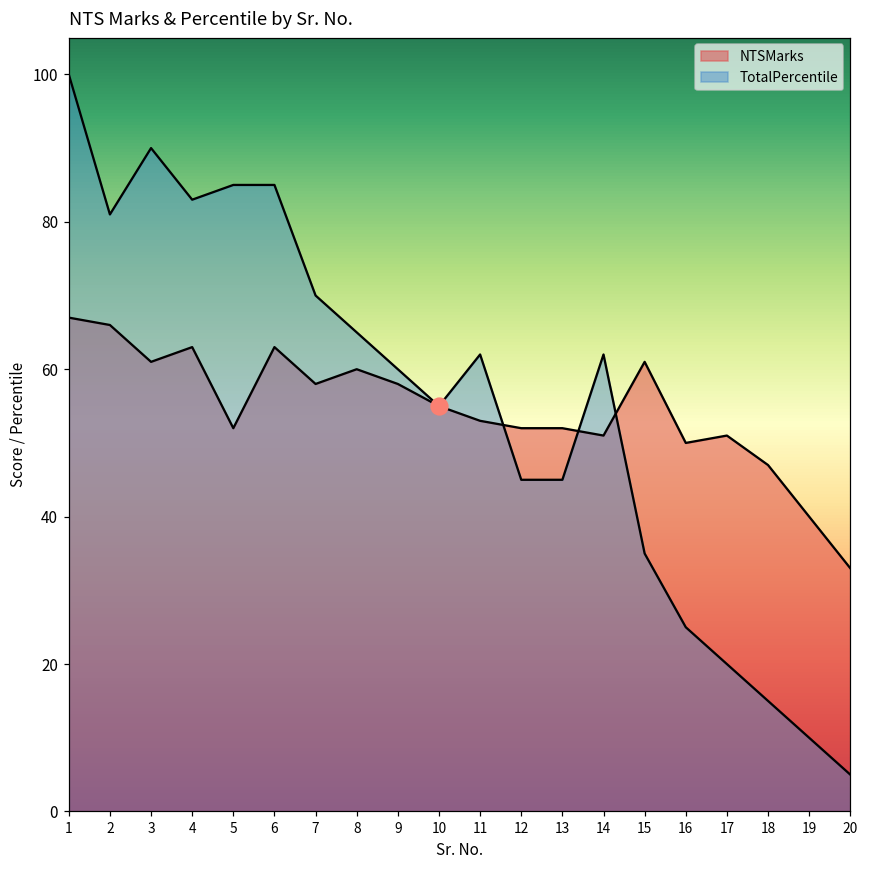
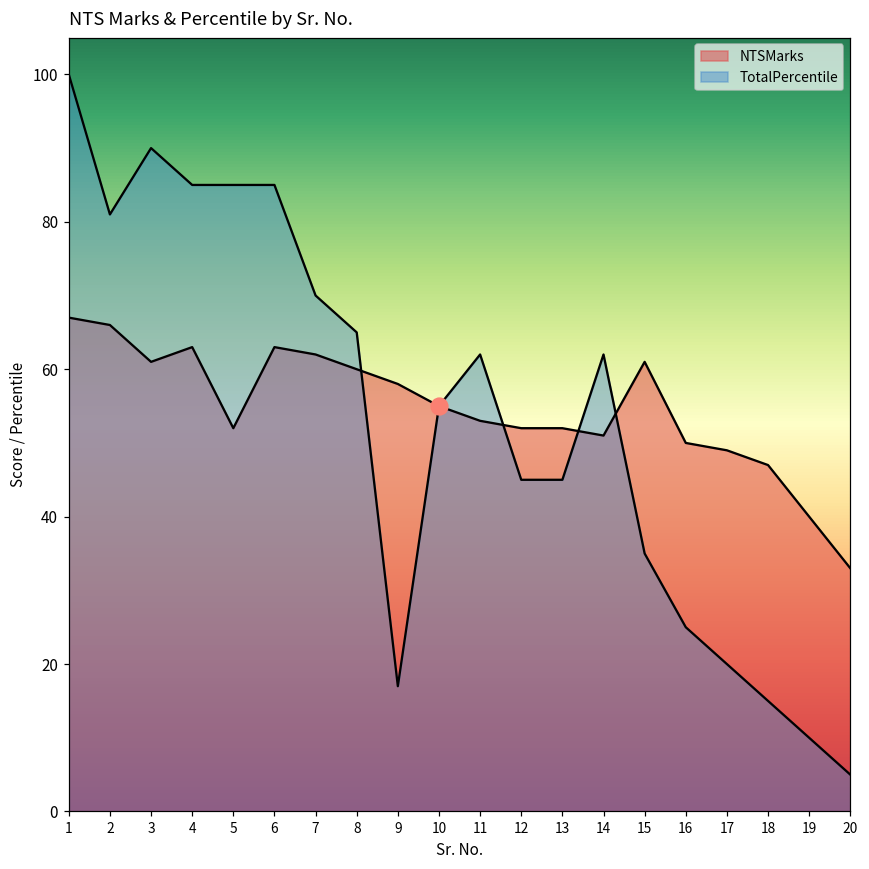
TotalPercentile, 4: 83 -> 85
NTSMarks, 7: 58 -> 62
TotalPercentile, 9: 60 -> 17
NTSMarks, 17: 51 -> 49
